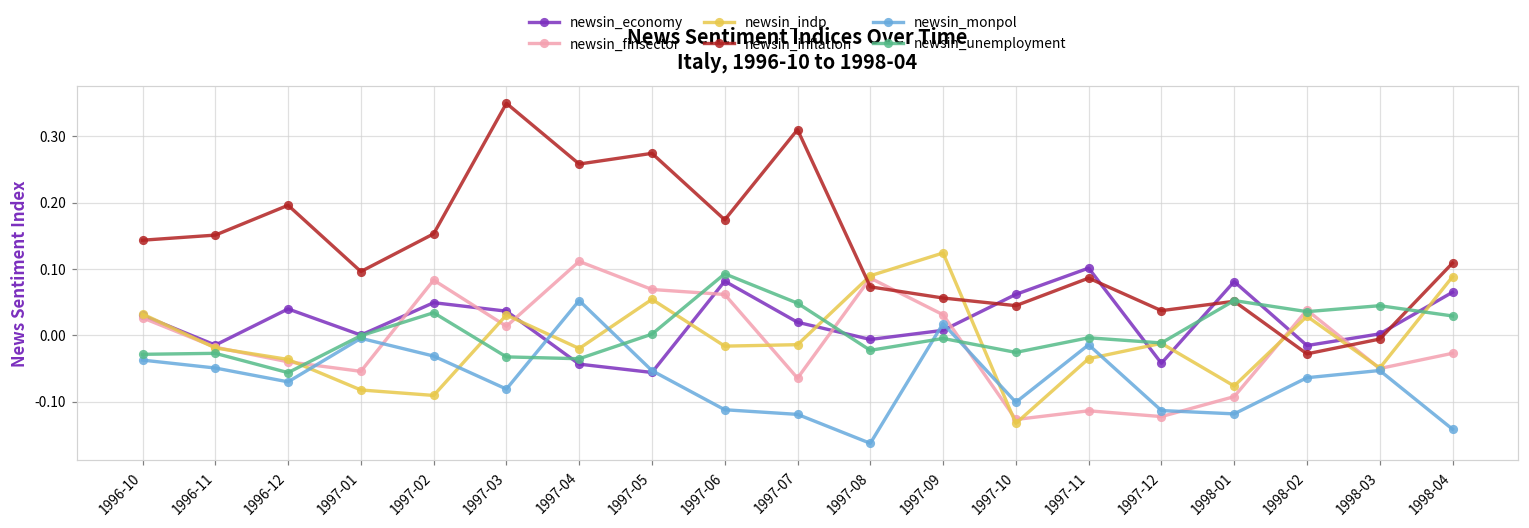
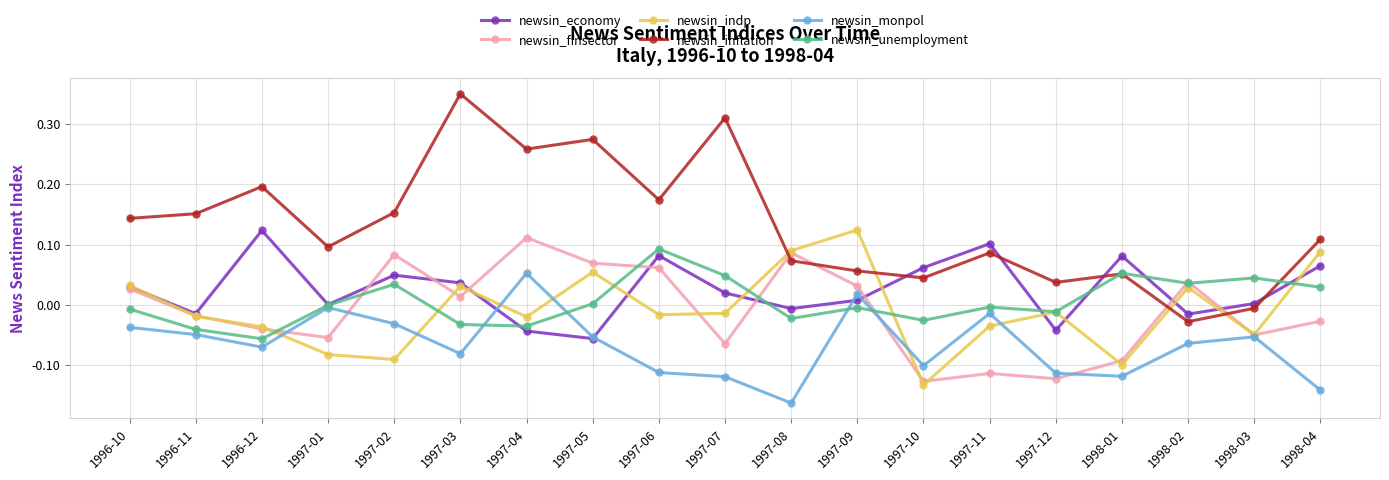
newsin_unemployment, 1996-10: -0.03 -> -0.01
newsin_unemployment, 1996-11: -0.03 -> -0.04
newsin_economy, 1996-12: 0.04 -> 0.12
newsin_indp, 1998-01: -0.08 -> -0.10
